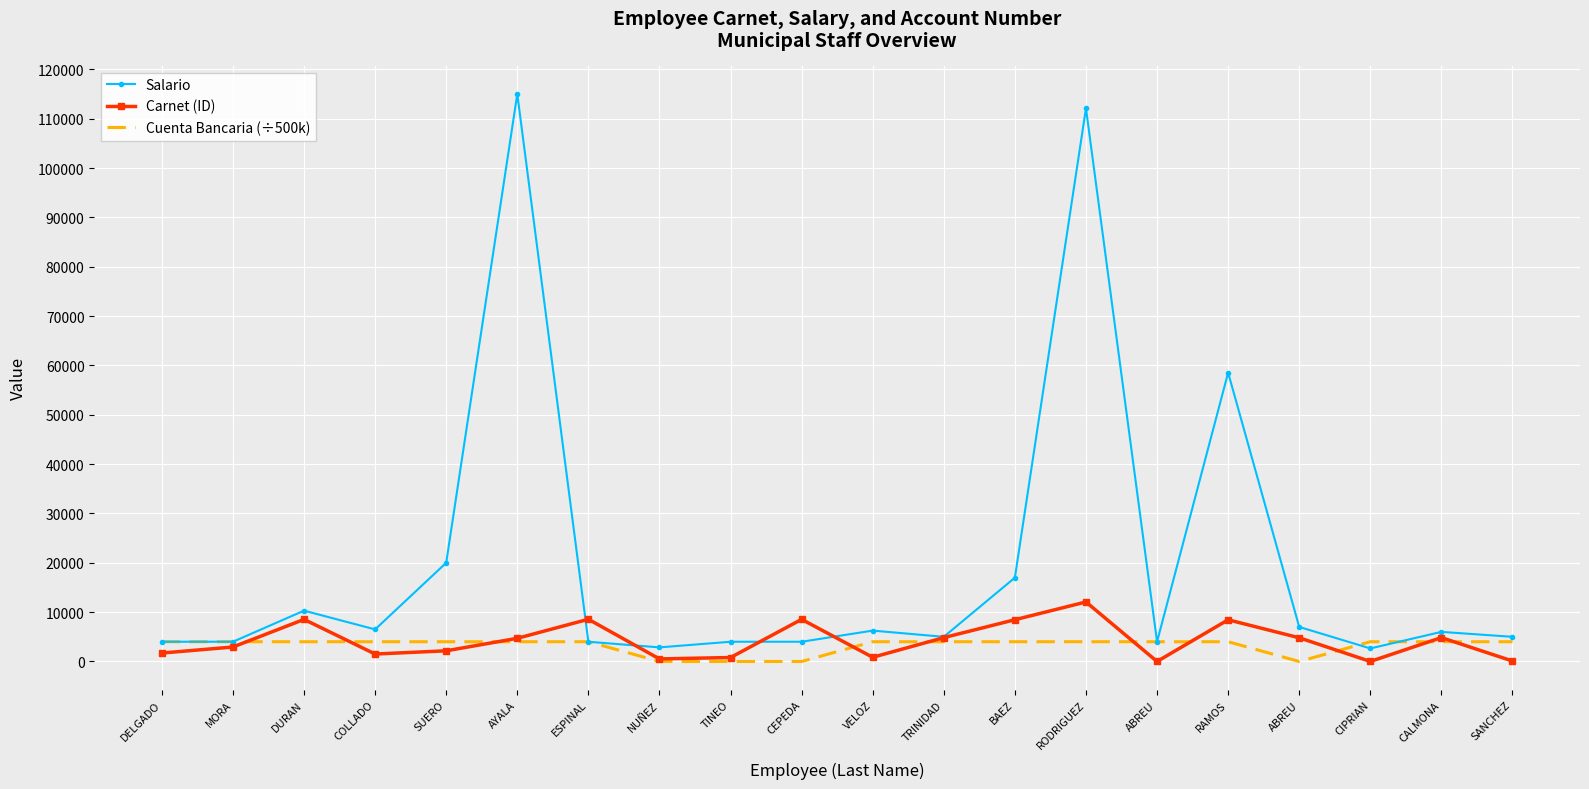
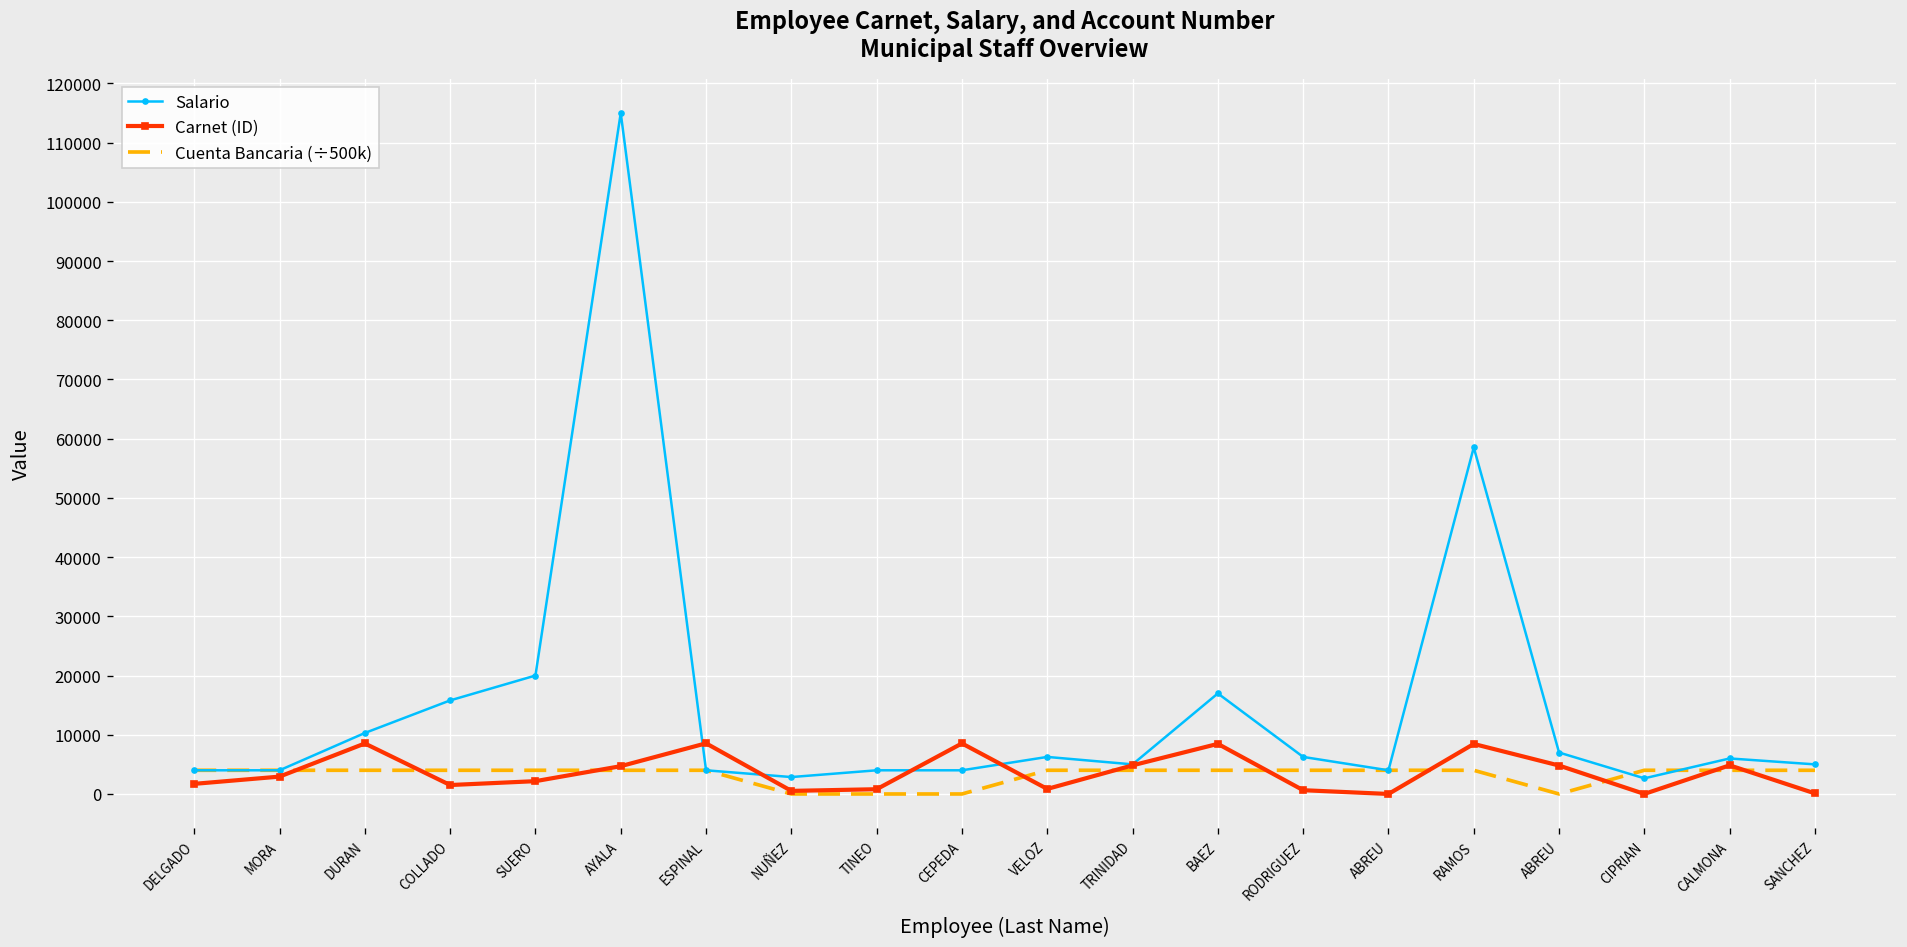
Salario, COLLADO: 7000 -> 16000
Salario, RODRIGUEZ: 112000 -> 6000
Carnet (ID), RODRIGUEZ: 12000 -> 1000
